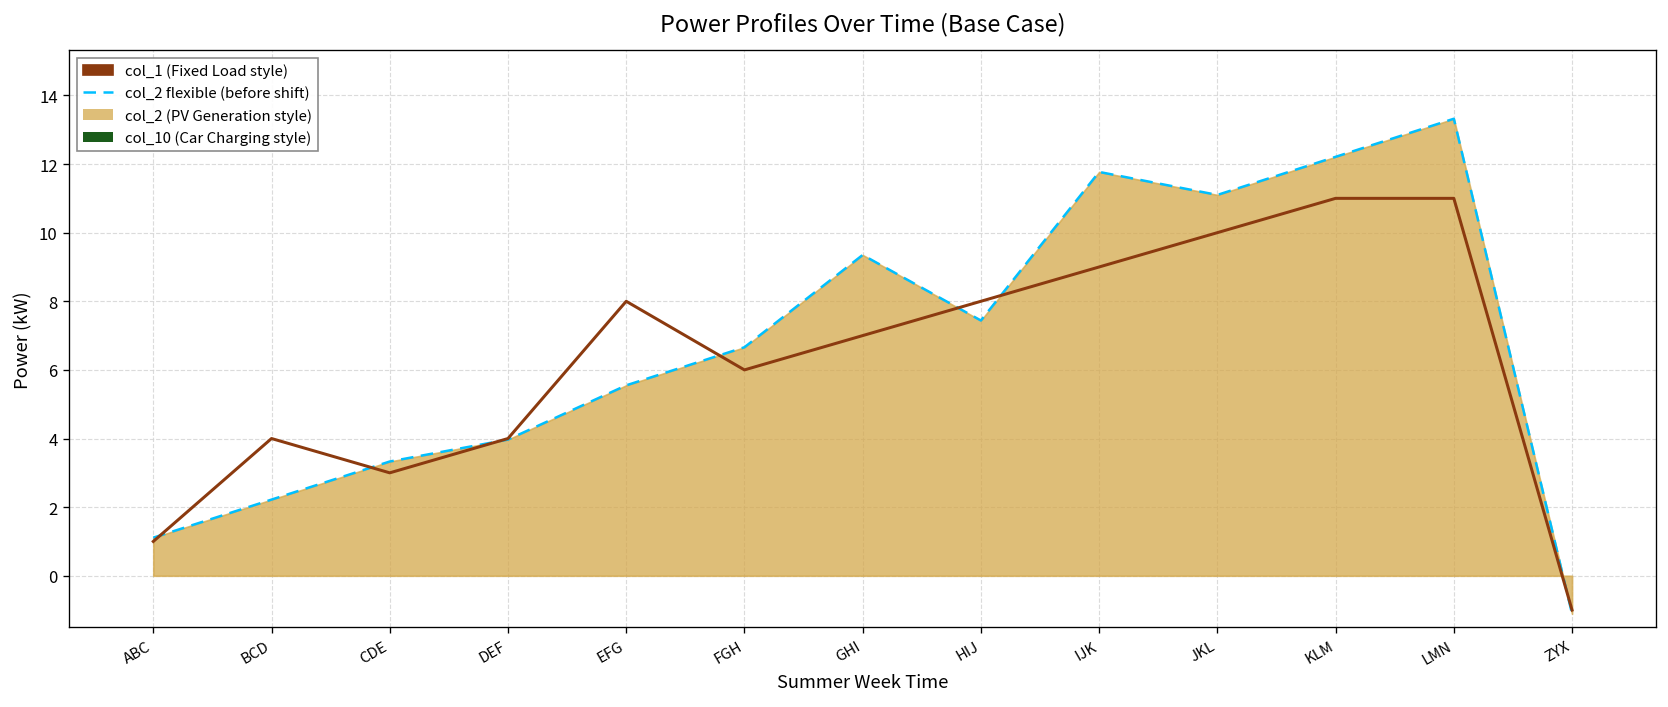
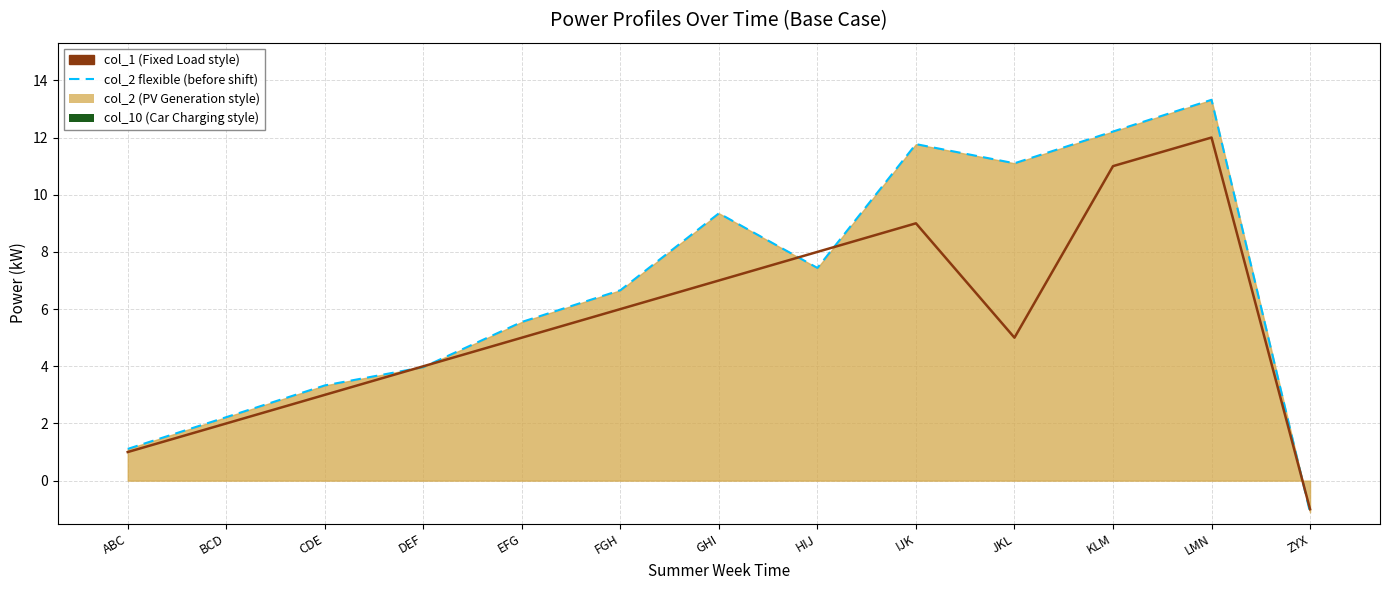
col_1 (Fixed Load style), BCD: 4 -> 2
col_1 (Fixed Load style), EFG: 8 -> 5
col_1 (Fixed Load style), JKL: 10 -> 5
col_1 (Fixed Load style), LMN: 11 -> 12
